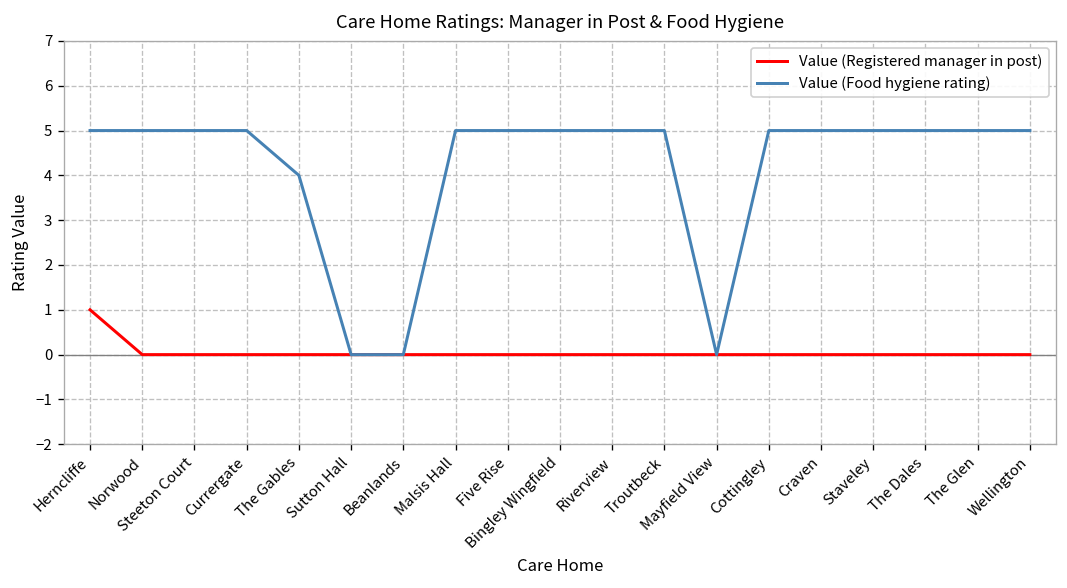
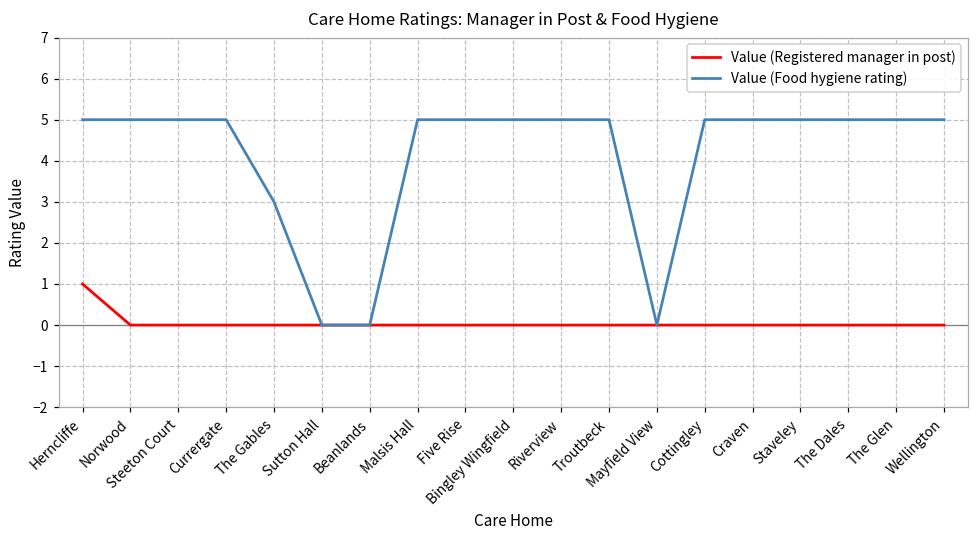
Value (Food hygiene rating), The Gables: 4 -> 3
